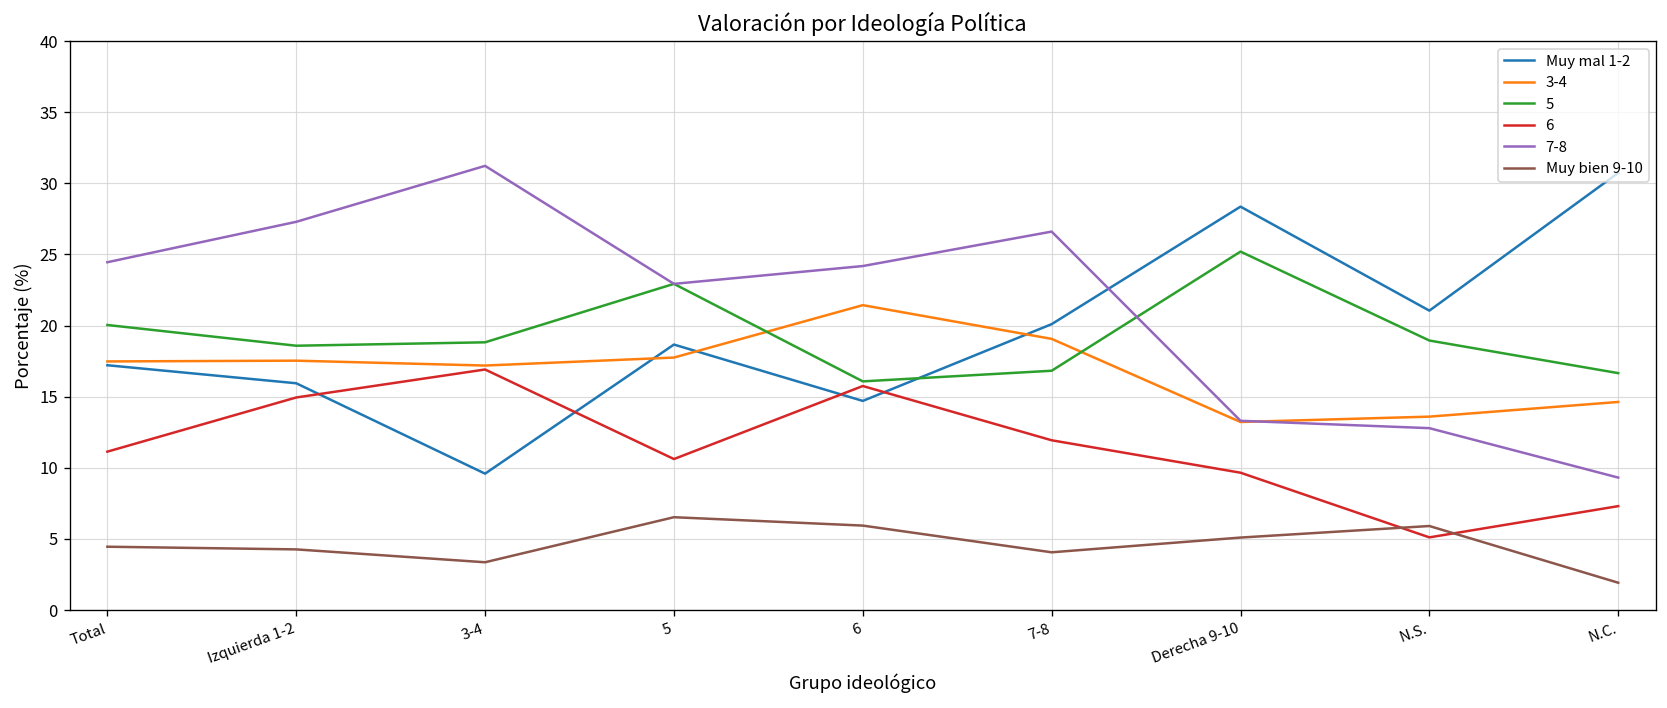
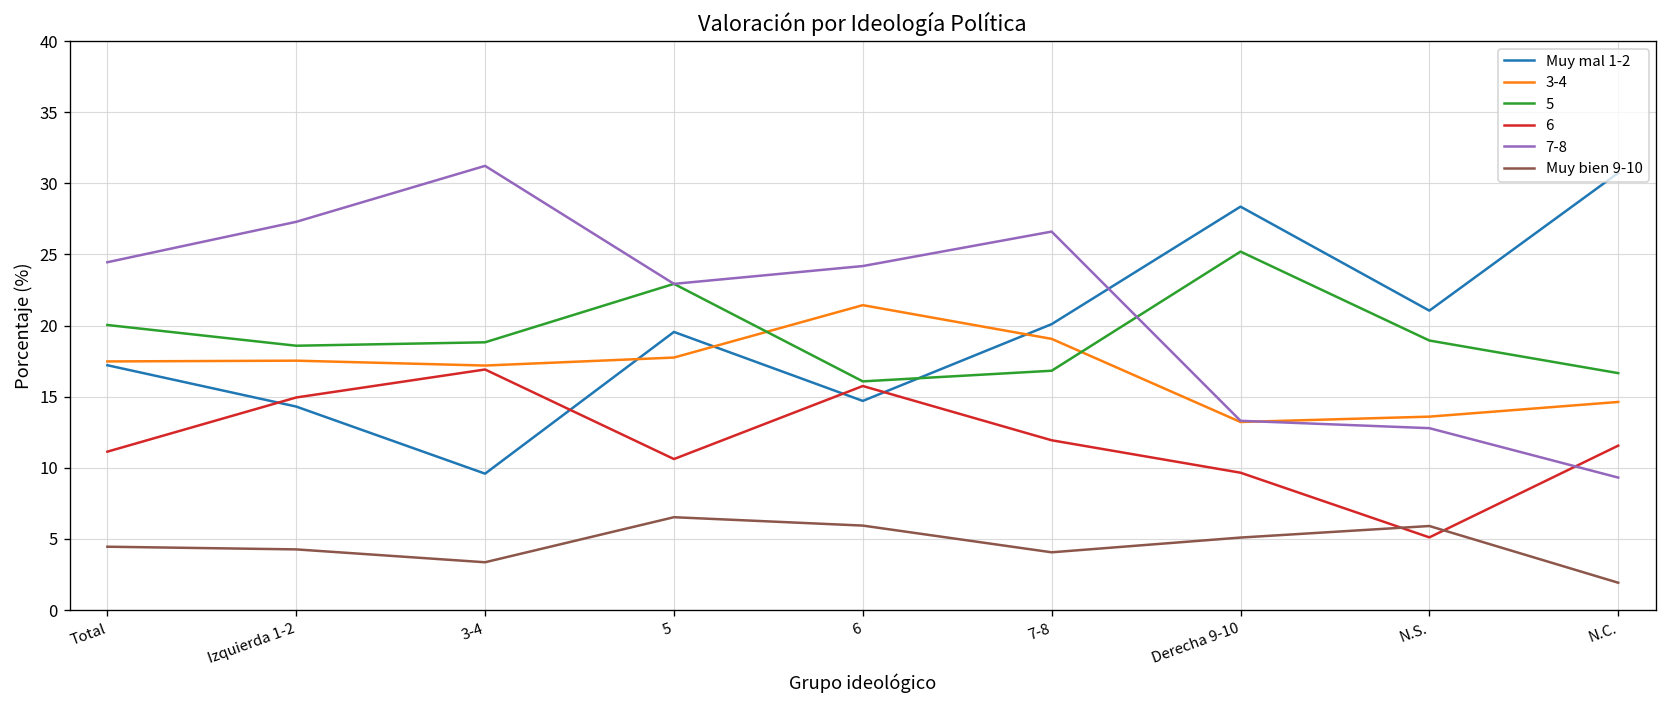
Muy mal 1-2, Izquierda 1-2: 15.9 -> 14.3
Muy mal 1-2, 5: 18.7 -> 19.6
6, N.C.: 7.3 -> 11.6
